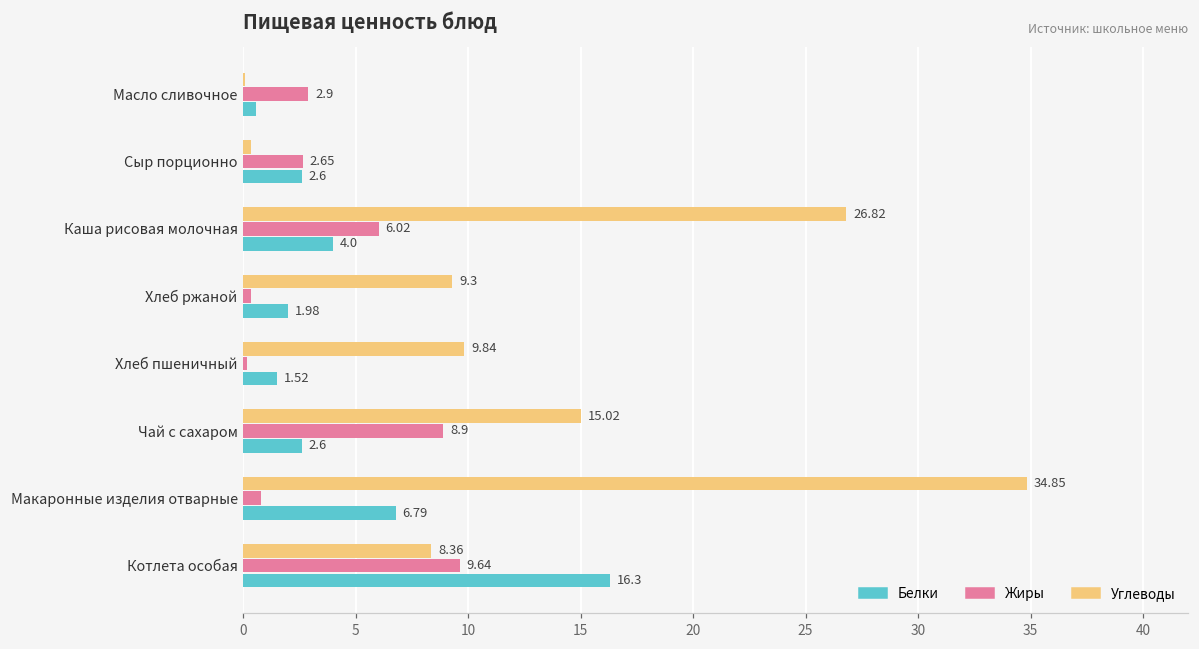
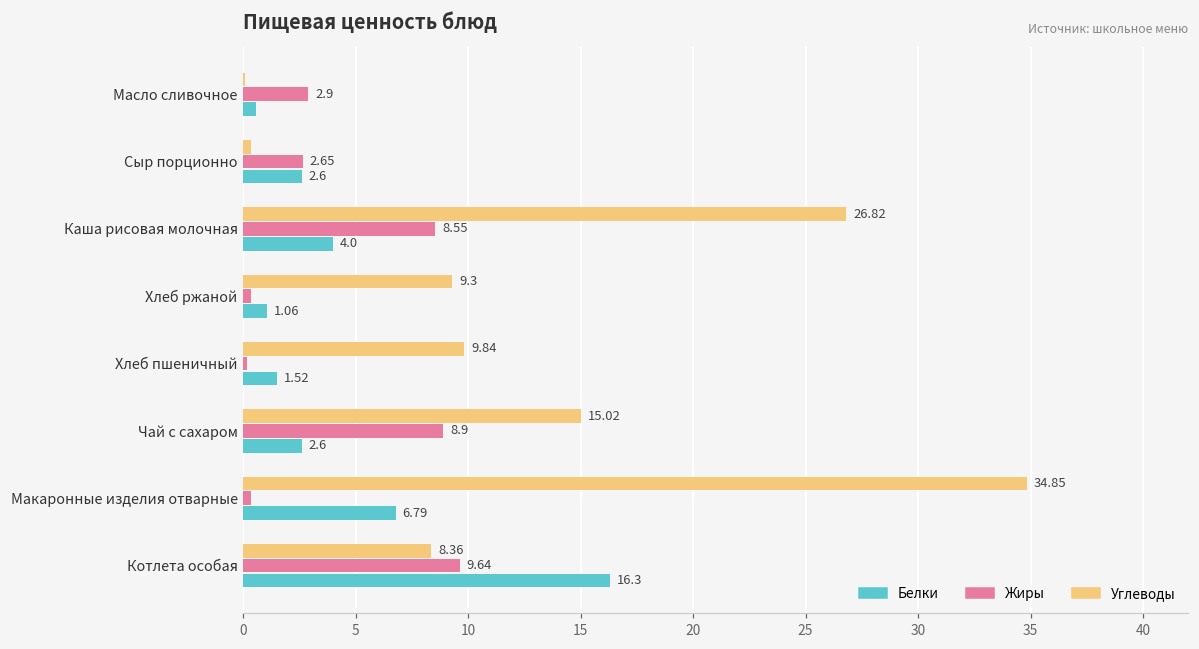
Жиры, Каша рисовая молочная: 6.02 -> 8.55
Белки, Хлеб ржаной: 1.98 -> 1.06
Жиры, Макаронные изделия отварные: 0.8 -> 0.4
